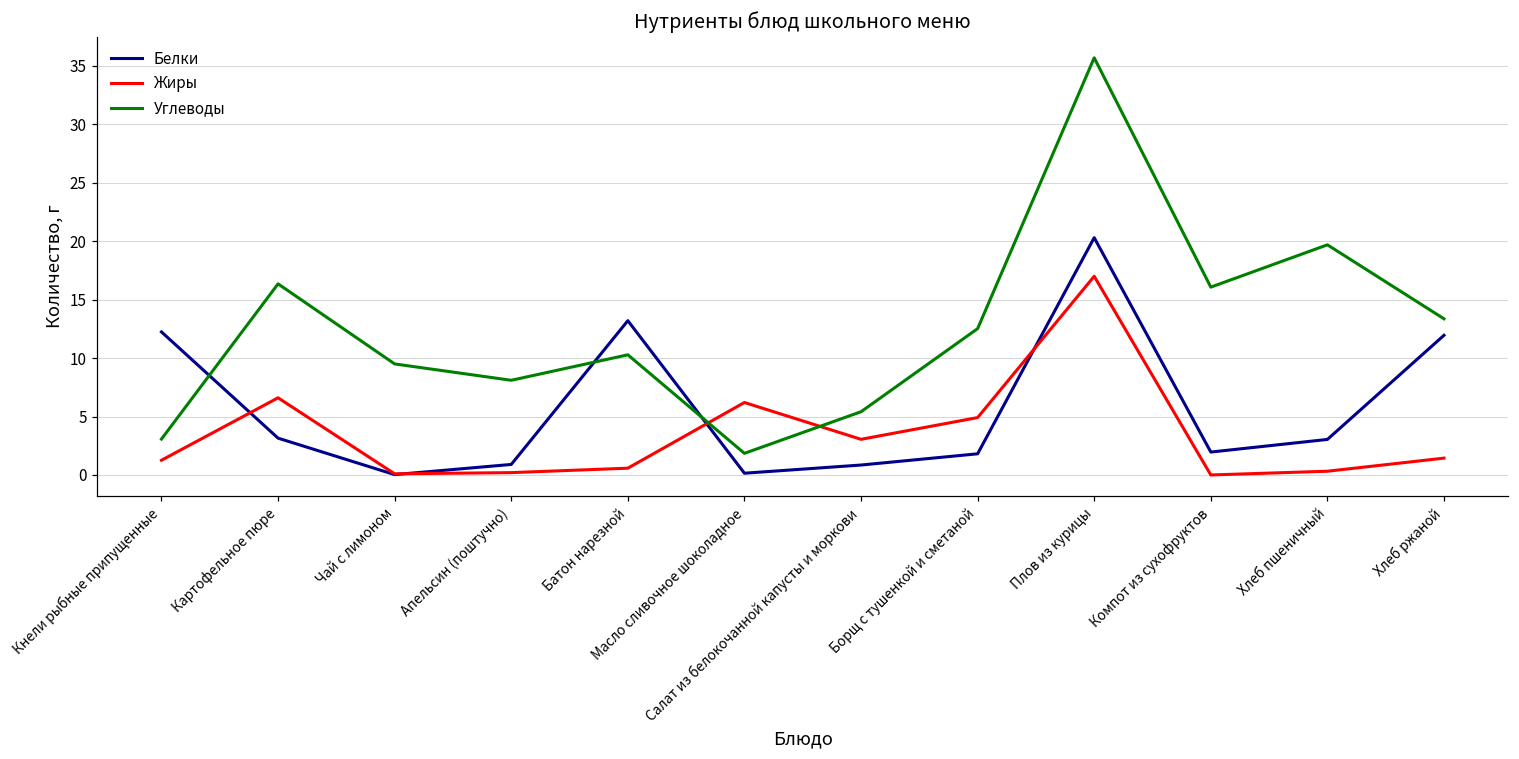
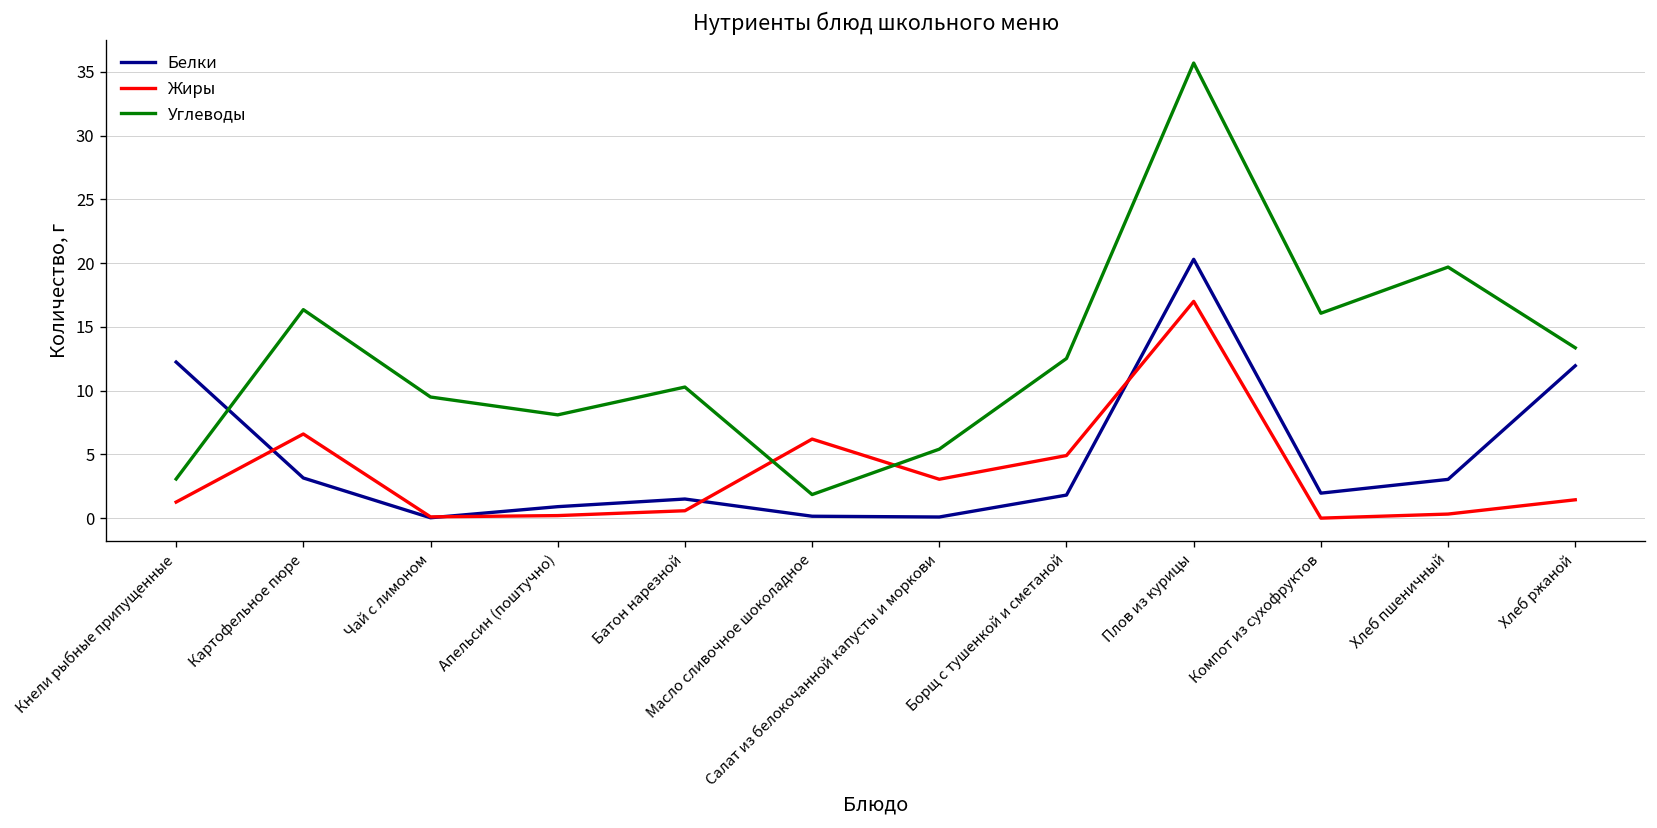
Белки, Батон нарезной: 13.2 -> 1.5
Белки, Салат из белокочанной капусты и моркови: 0.9 -> 0.1
